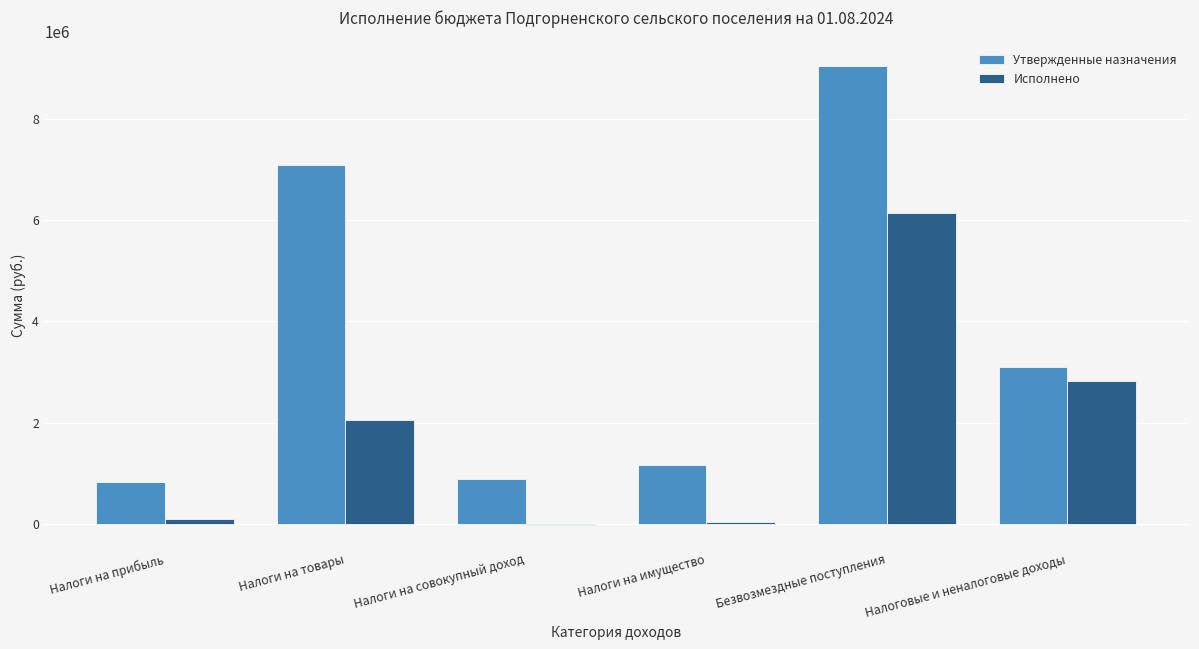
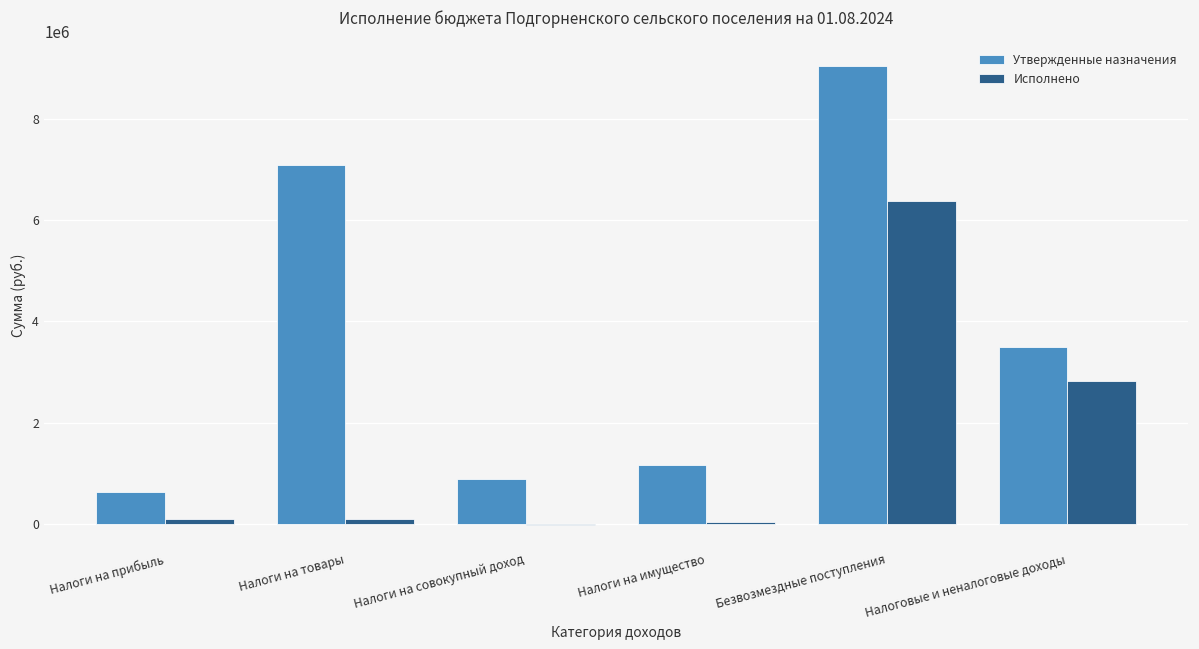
Утвержденные назначения, Налоги на прибыль: 800000 -> 600000
Исполнено, Налоги на товары: 2100000 -> 100000
Исполнено, Безвозмездные поступления: 6100000 -> 6400000
Утвержденные назначения, Налоговые и неналоговые доходы: 3100000 -> 3500000
